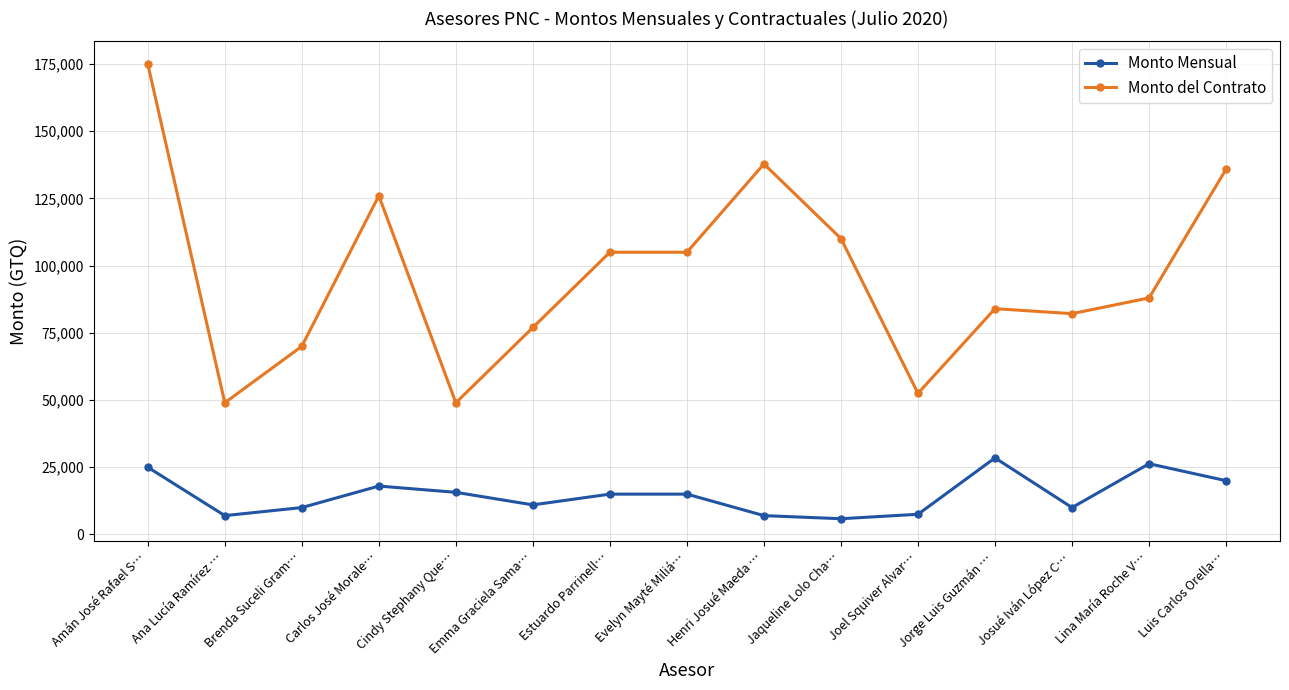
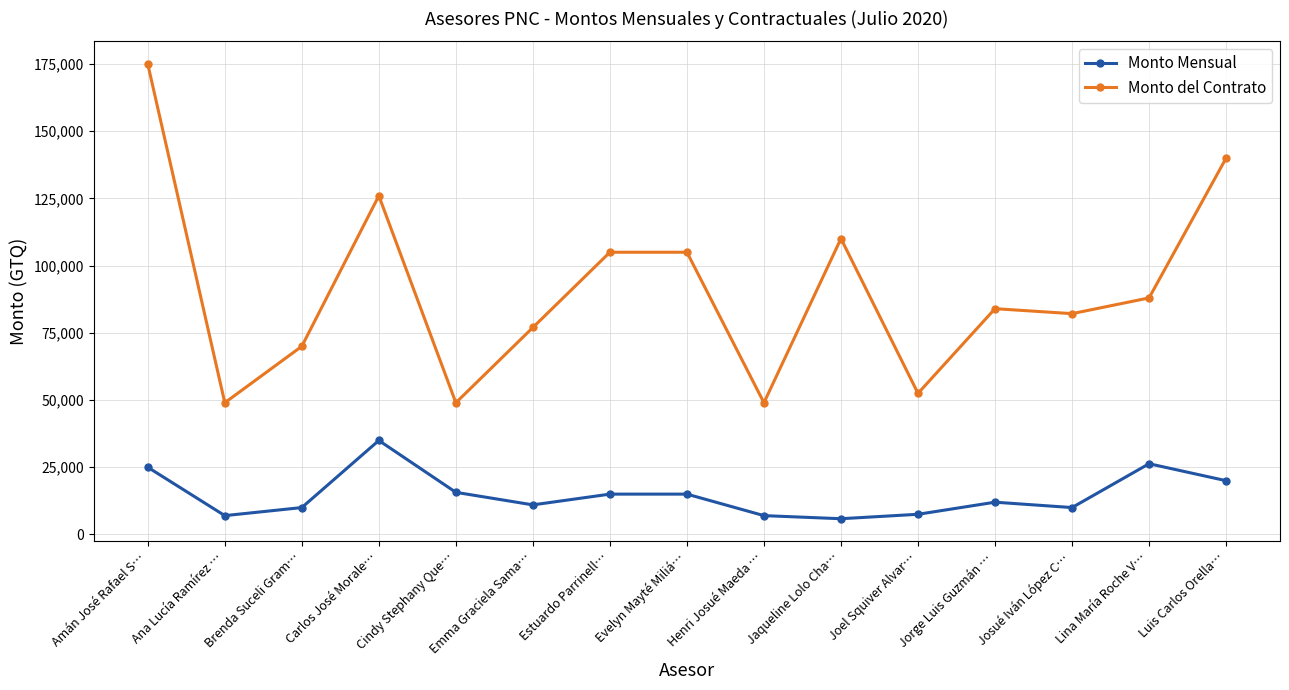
Monto Mensual, Carlos José Morale…: 18,000 -> 35,000
Monto del Contrato, Henri Josué Maeda …: 138,000 -> 49,000
Monto Mensual, Jorge Luis Guzmán …: 28,000 -> 12,000
Monto del Contrato, Luis Carlos Orella…: 136,000 -> 140,000
